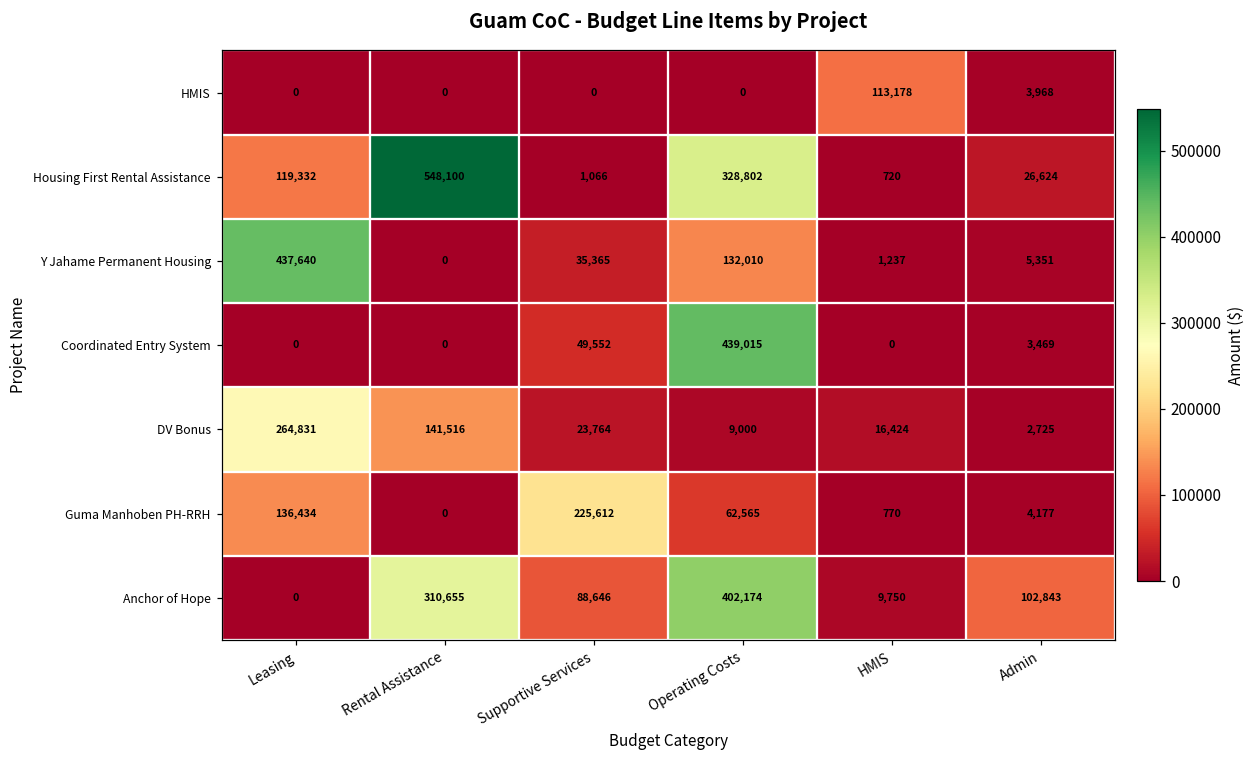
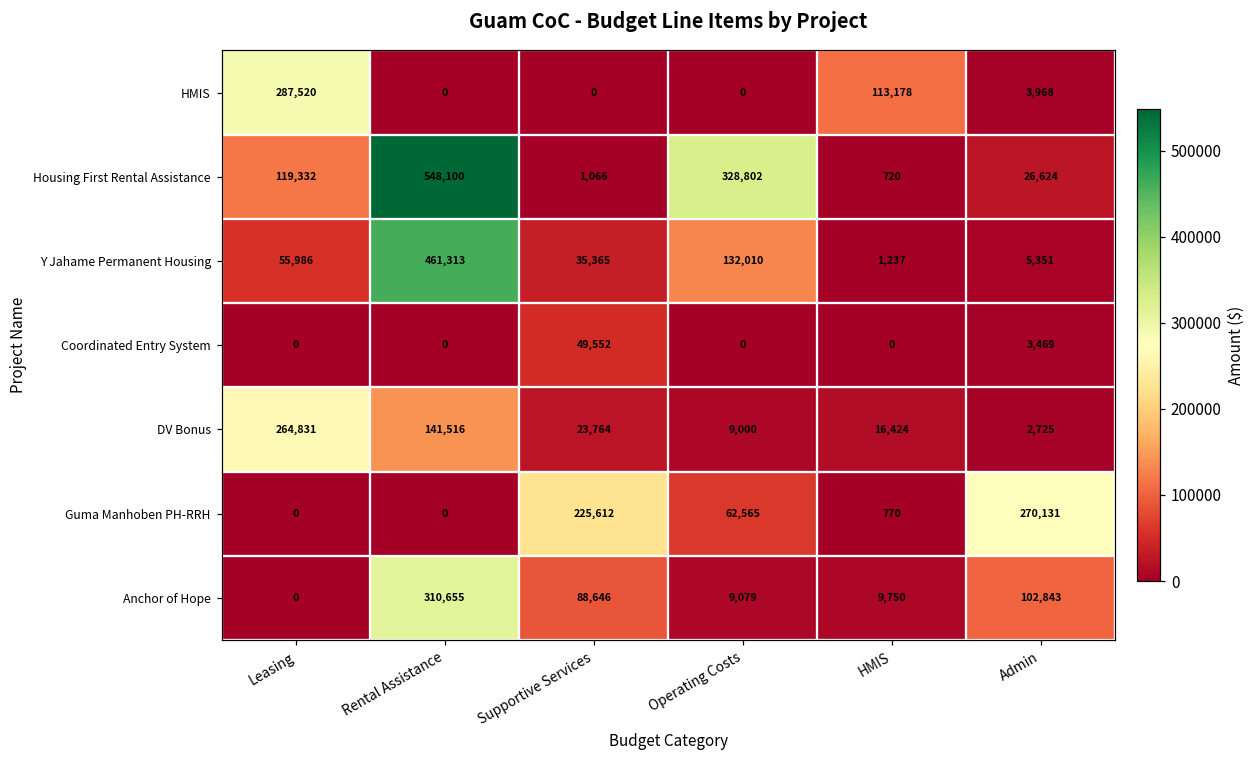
HMIS, Leasing: 0 -> 287,520
Y Jahame Permanent Housing, Leasing: 437,640 -> 55,986
Y Jahame Permanent Housing, Rental Assistance: 0 -> 461,313
Coordinated Entry System, Operating Costs: 439,015 -> 0
Guma Manhoben PH-RRH, Leasing: 136,434 -> 0
Guma Manhoben PH-RRH, Admin: 4,177 -> 270,131
Anchor of Hope, Operating Costs: 402,174 -> 9,079
